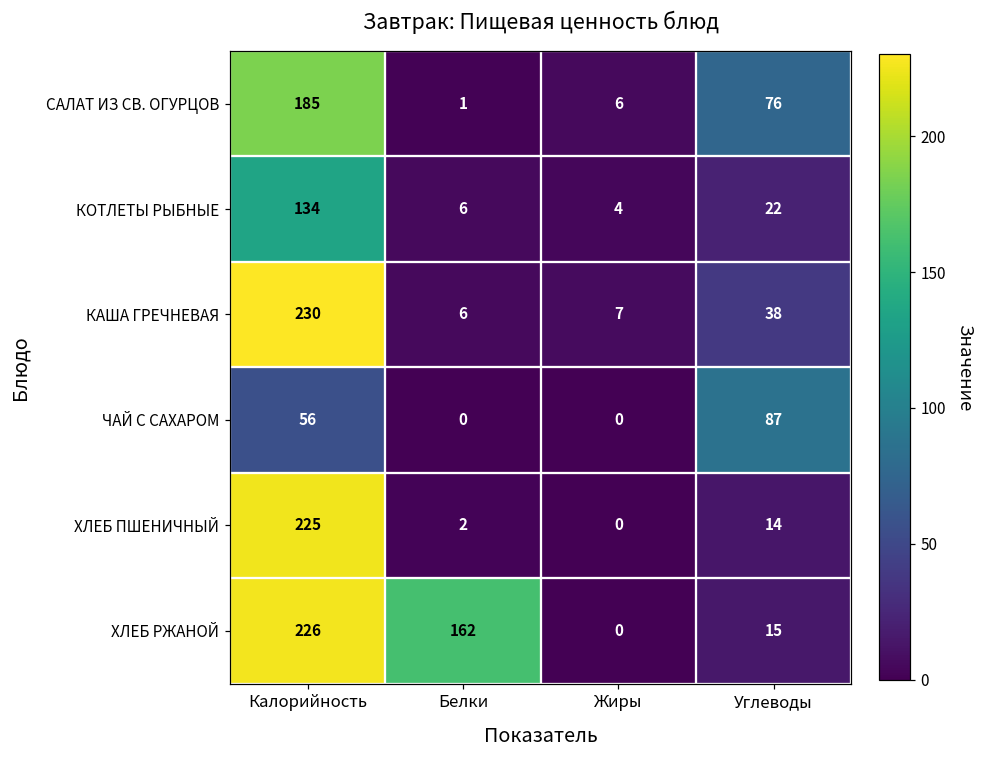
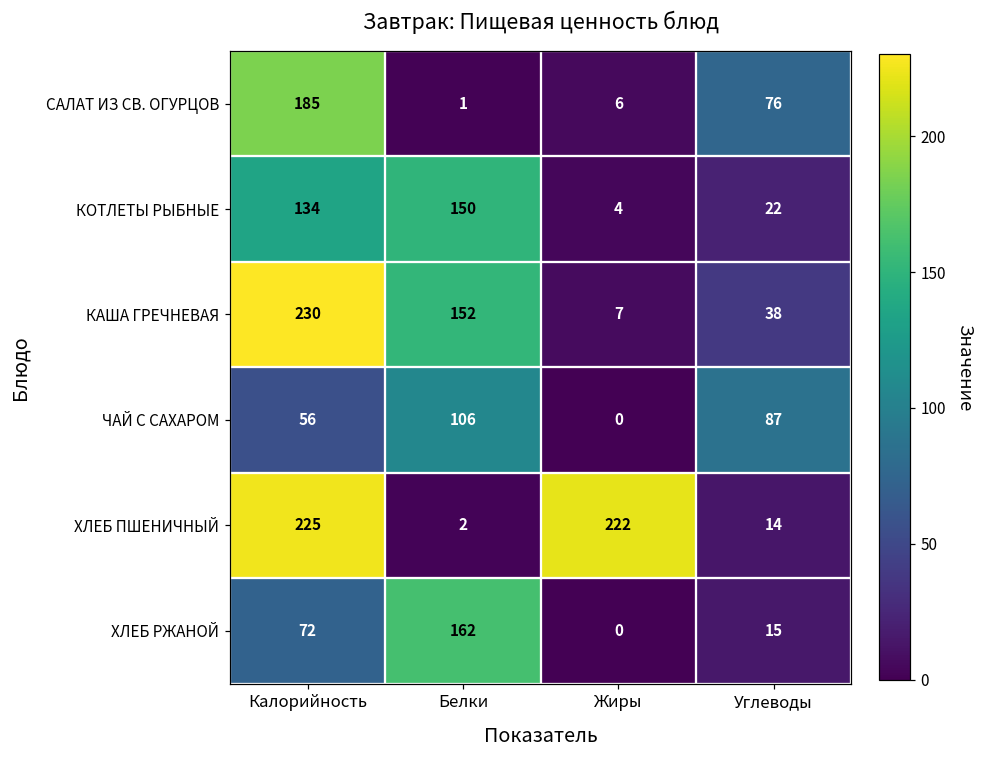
КОТЛЕТЫ РЫБНЫЕ, Белки: 6 -> 150
КАША ГРЕЧНЕВАЯ, Белки: 6 -> 152
ЧАЙ С САХАРОМ, Белки: 0 -> 106
ХЛЕБ ПШЕНИЧНЫЙ, Жиры: 0 -> 222
ХЛЕБ РЖАНОЙ, Калорийность: 226 -> 72
